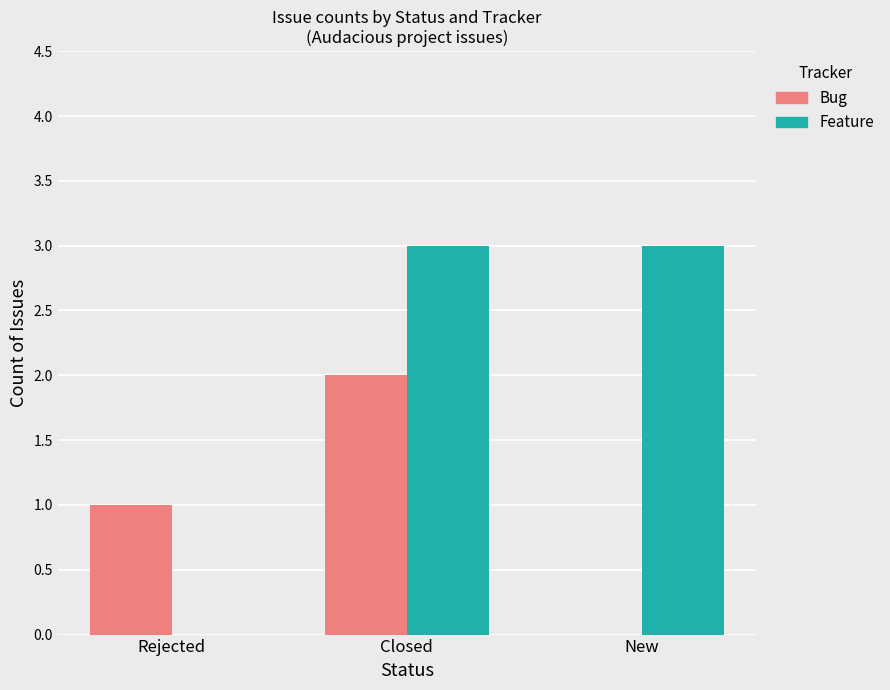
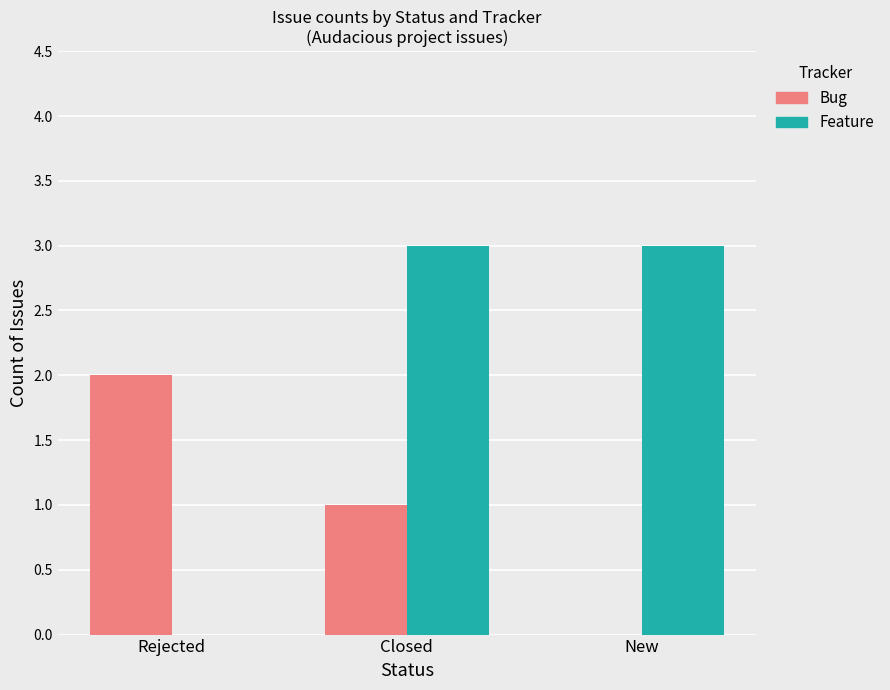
Bug, Rejected: 1 -> 2
Bug, Closed: 2 -> 1
